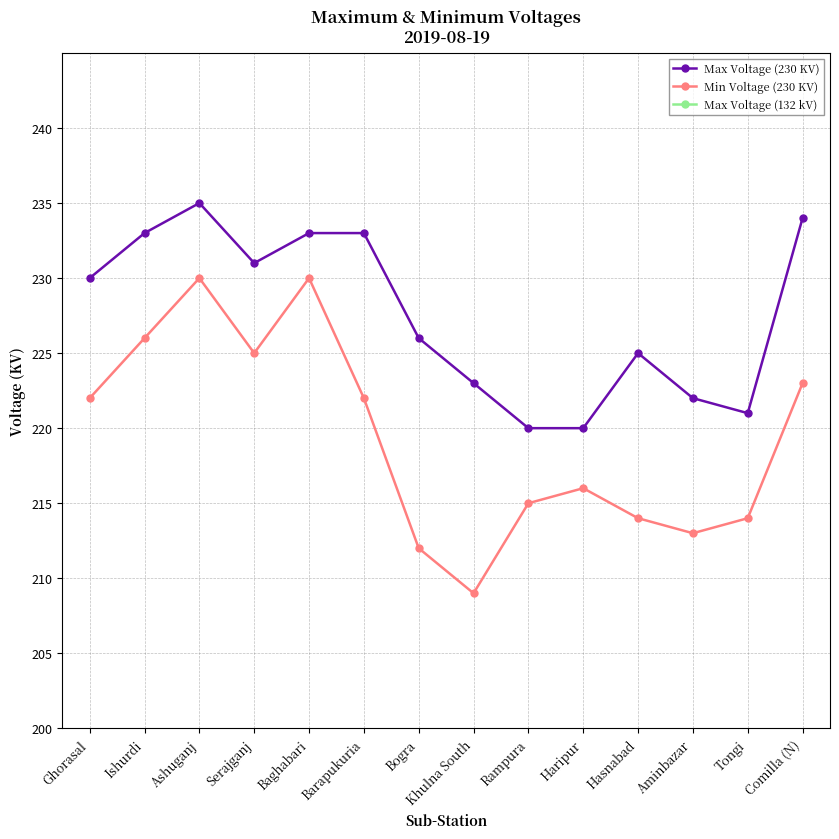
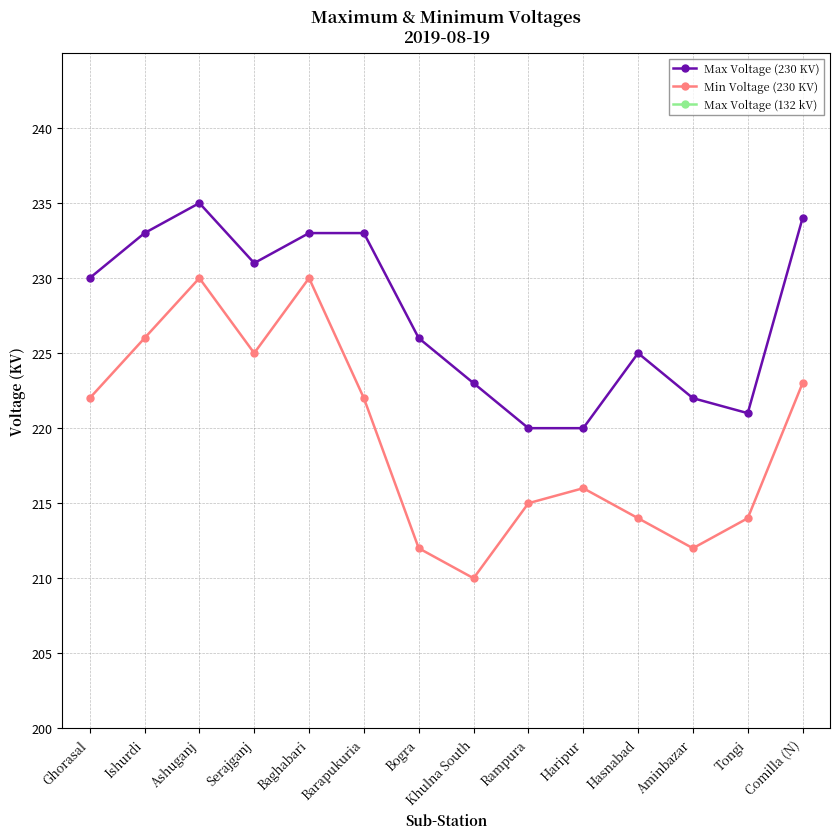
Min Voltage (230 KV), Khulna South: 209 -> 210
Min Voltage (230 KV), Aminbazar: 213 -> 212
